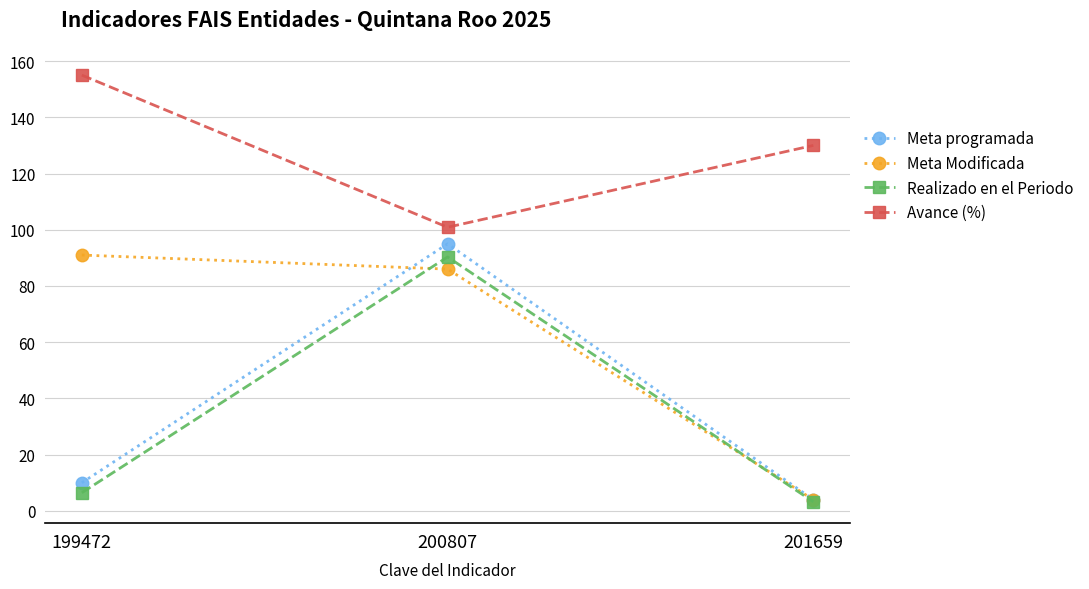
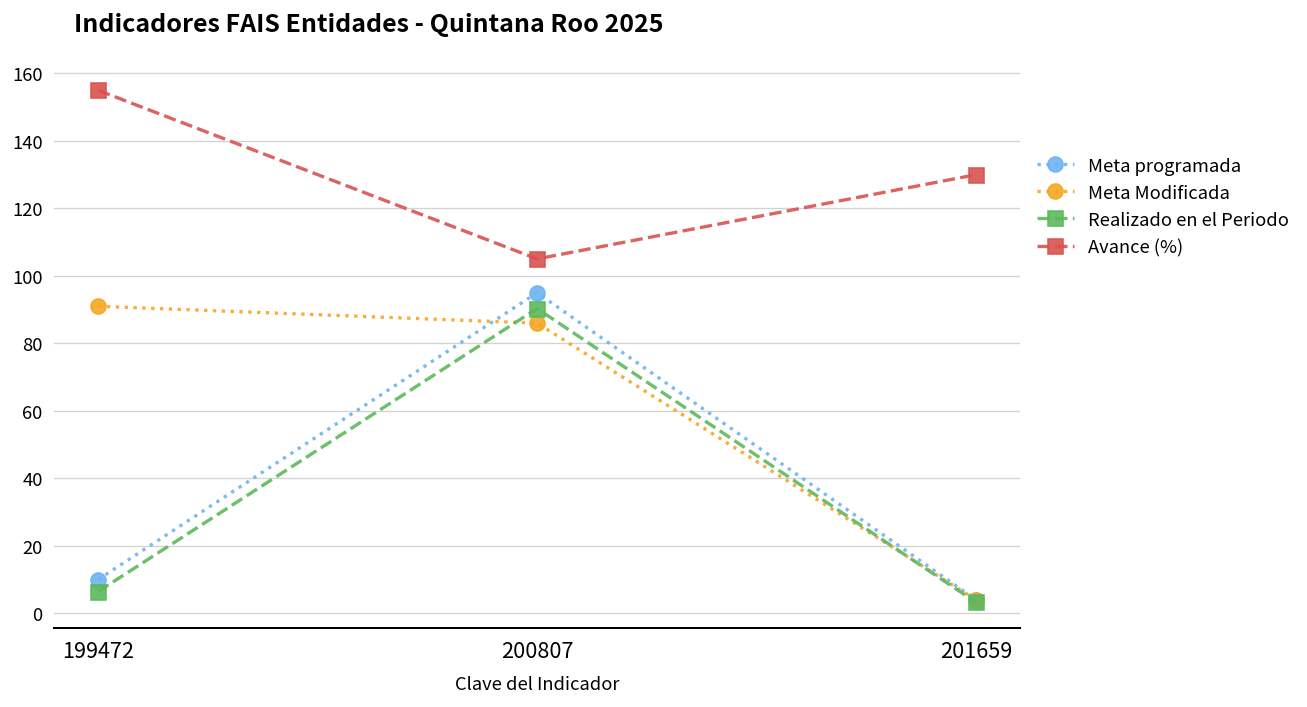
Avance (%), 200807: 101 -> 105
